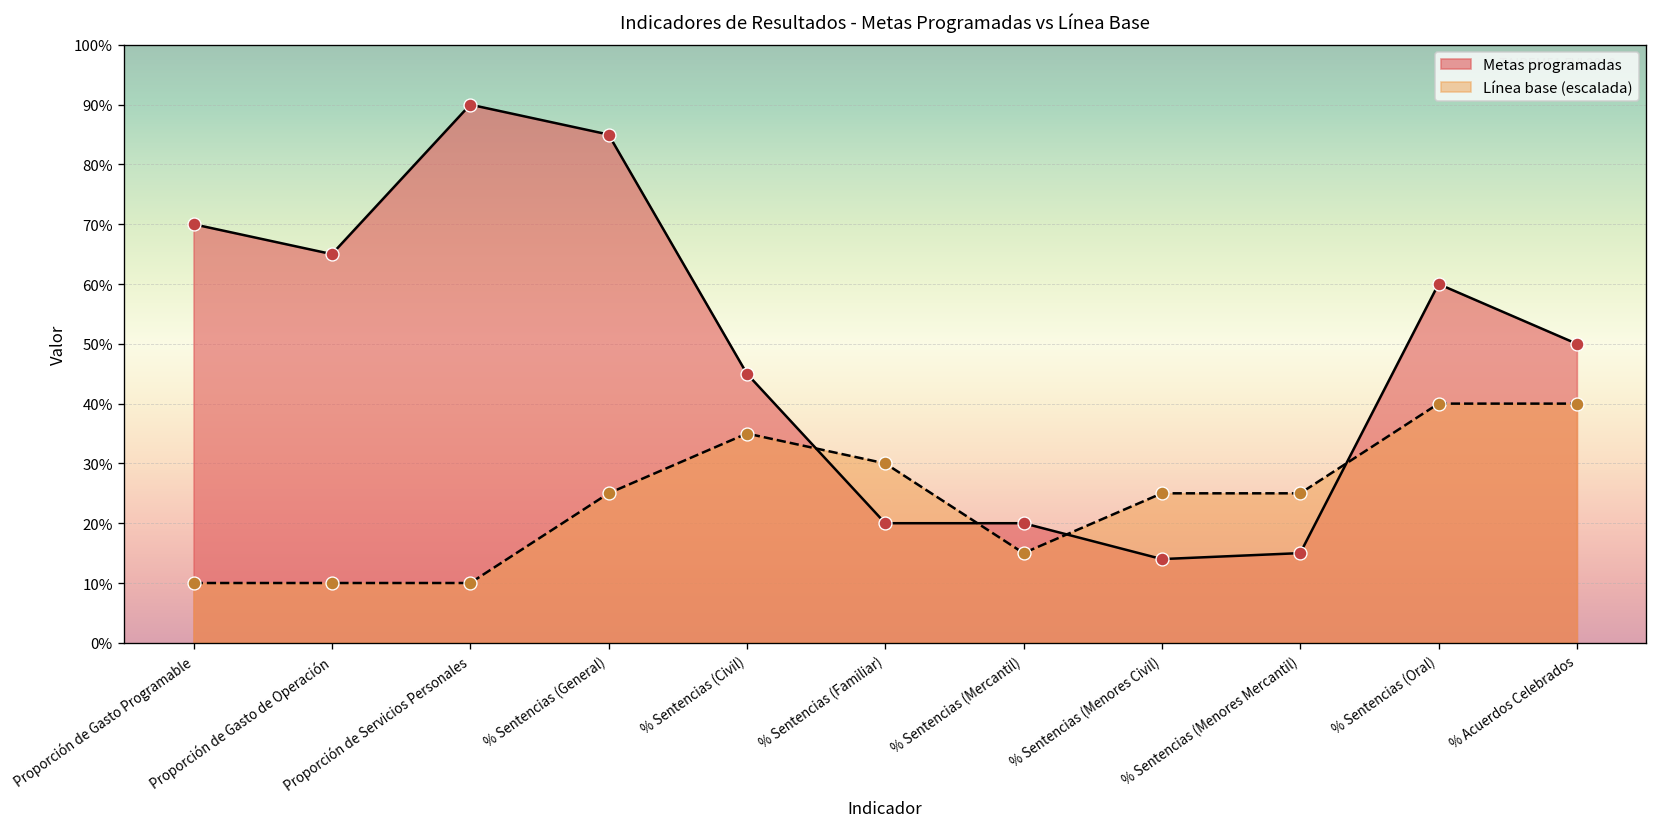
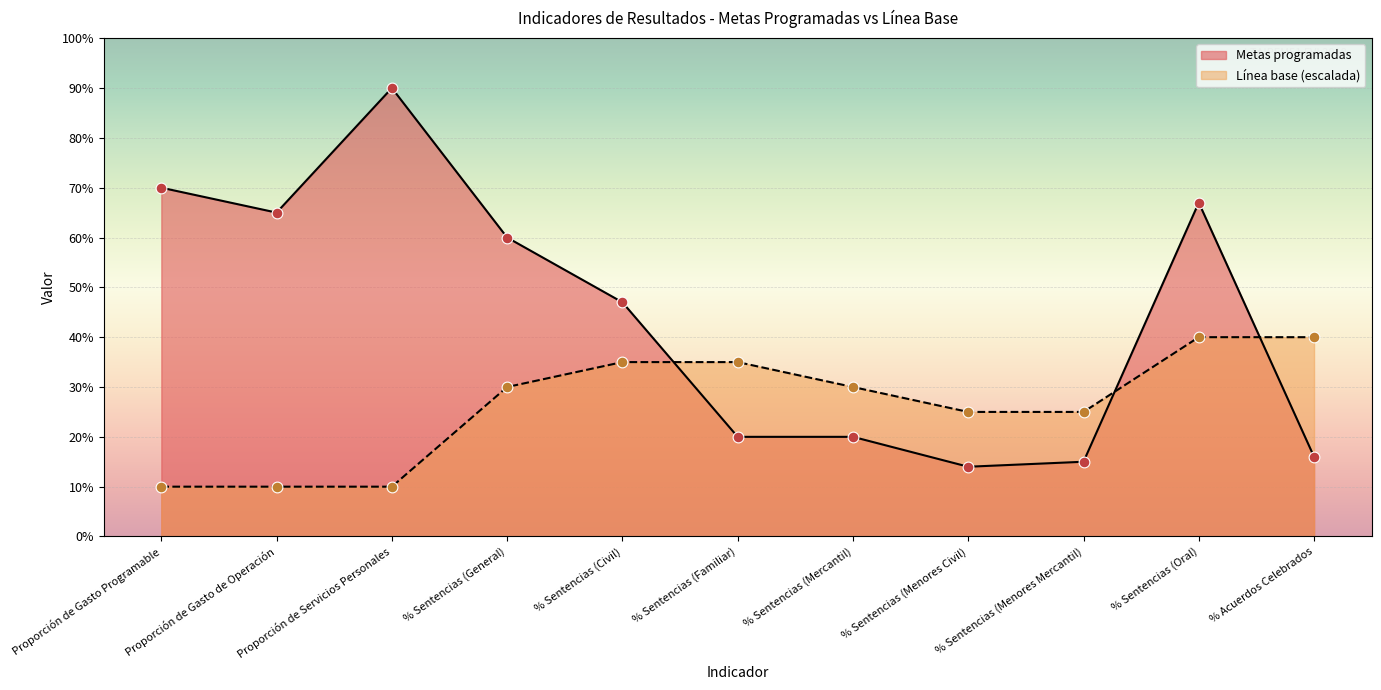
Metas programadas, % Sentencias (General): 85% -> 60%
Línea base (escalada), % Sentencias (General): 25% -> 30%
Metas programadas, % Sentencias (Civil): 45% -> 47%
Línea base (escalada), % Sentencias (Familiar): 30% -> 35%
Línea base (escalada), % Sentencias (Mercantil): 15% -> 30%
Metas programadas, % Sentencias (Oral): 60% -> 67%
Metas programadas, % Acuerdos Celebrados: 50% -> 16%
